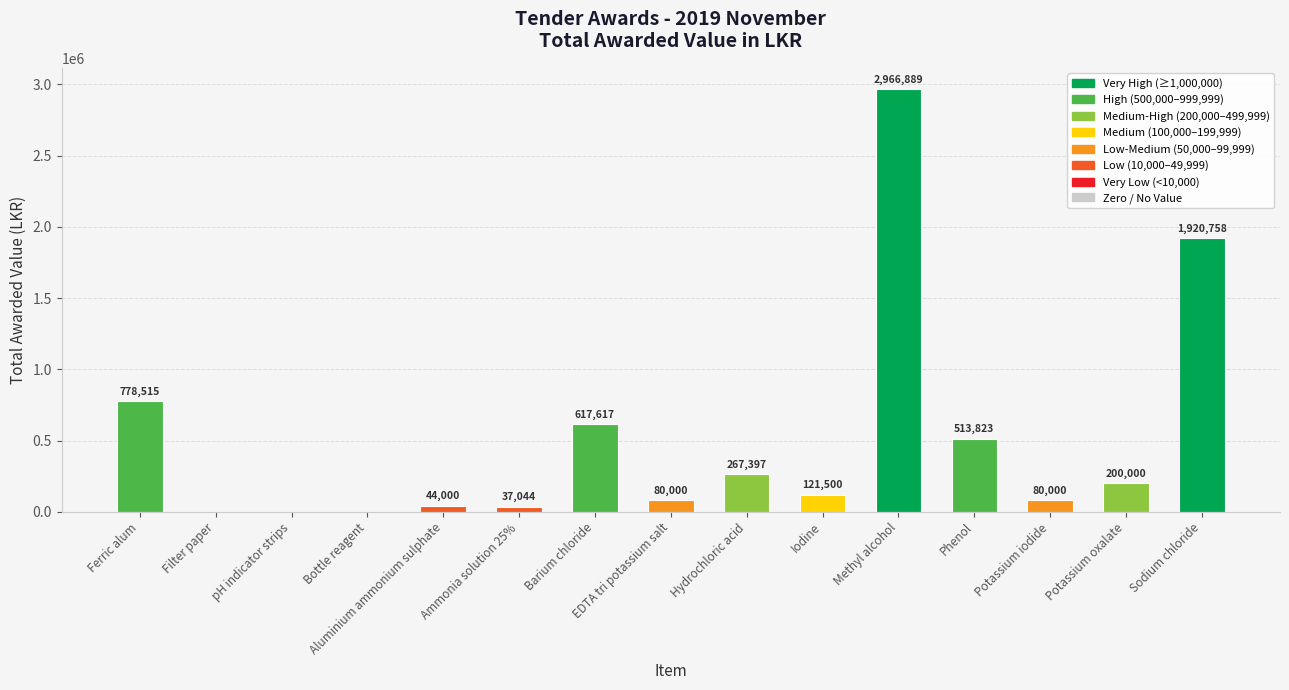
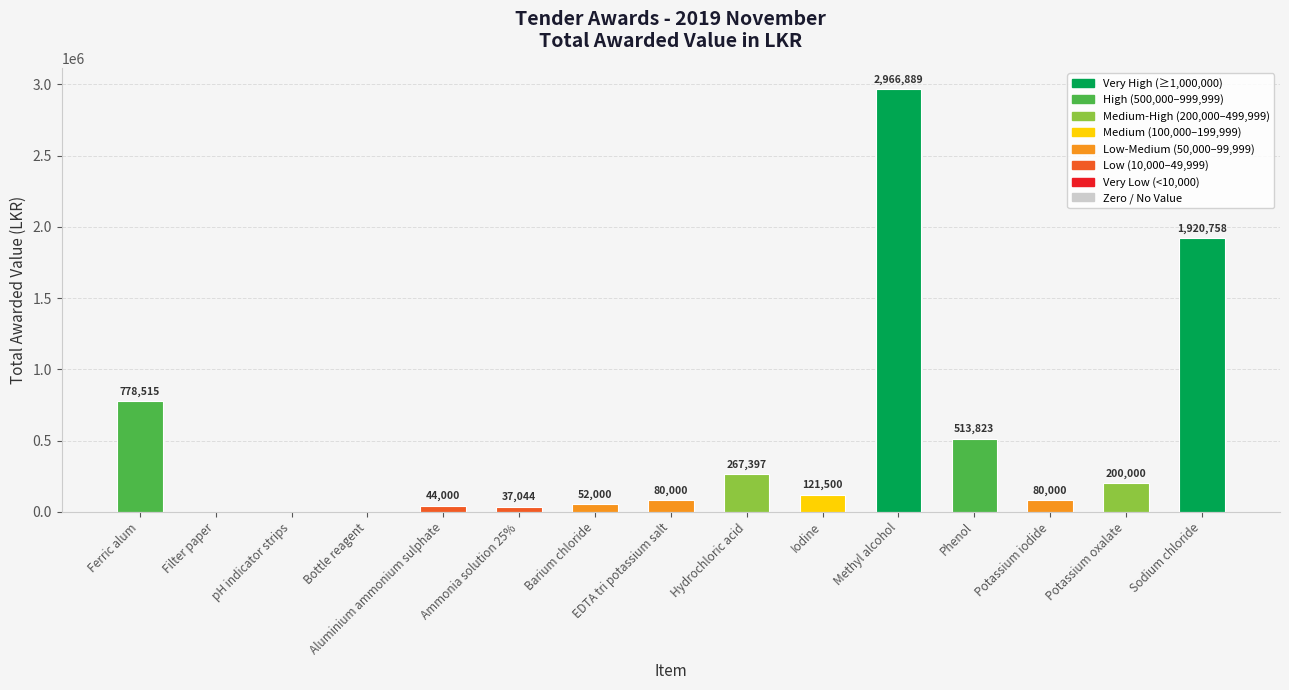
Barium chloride: 617,617 -> 52,000
